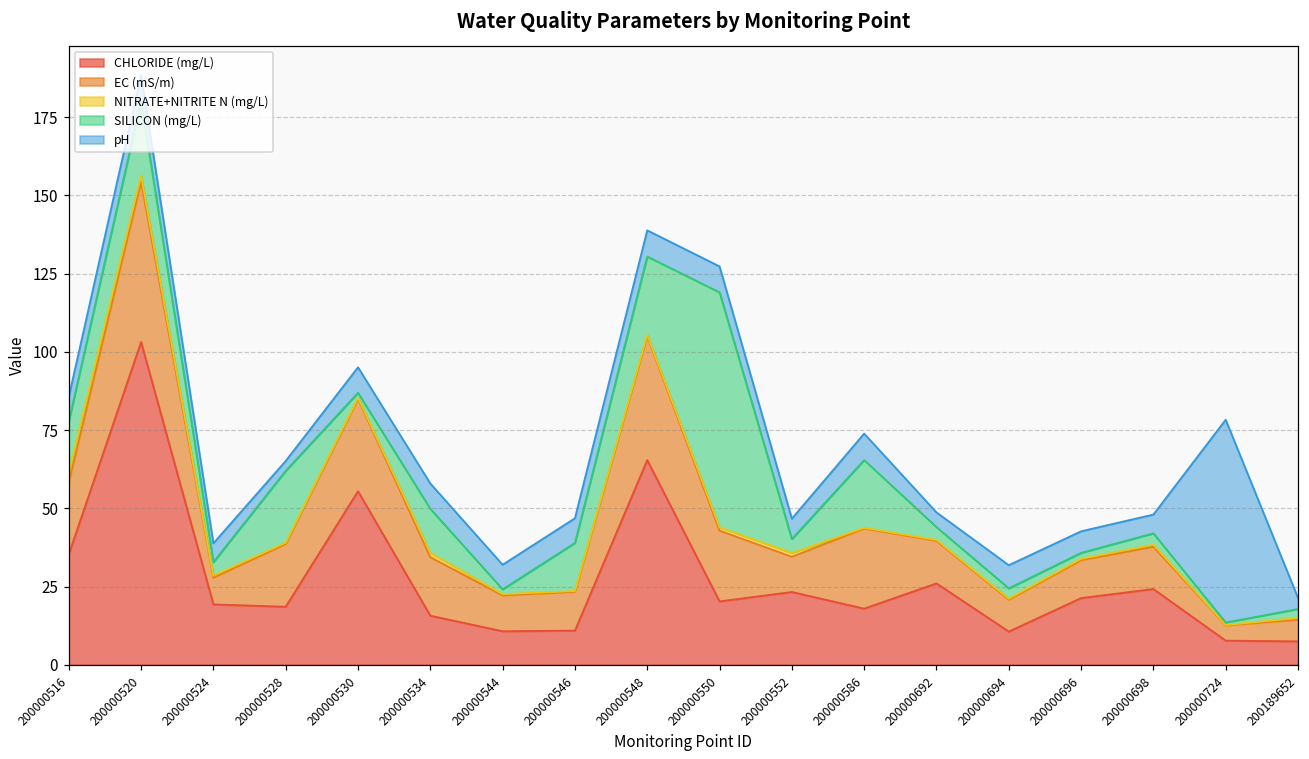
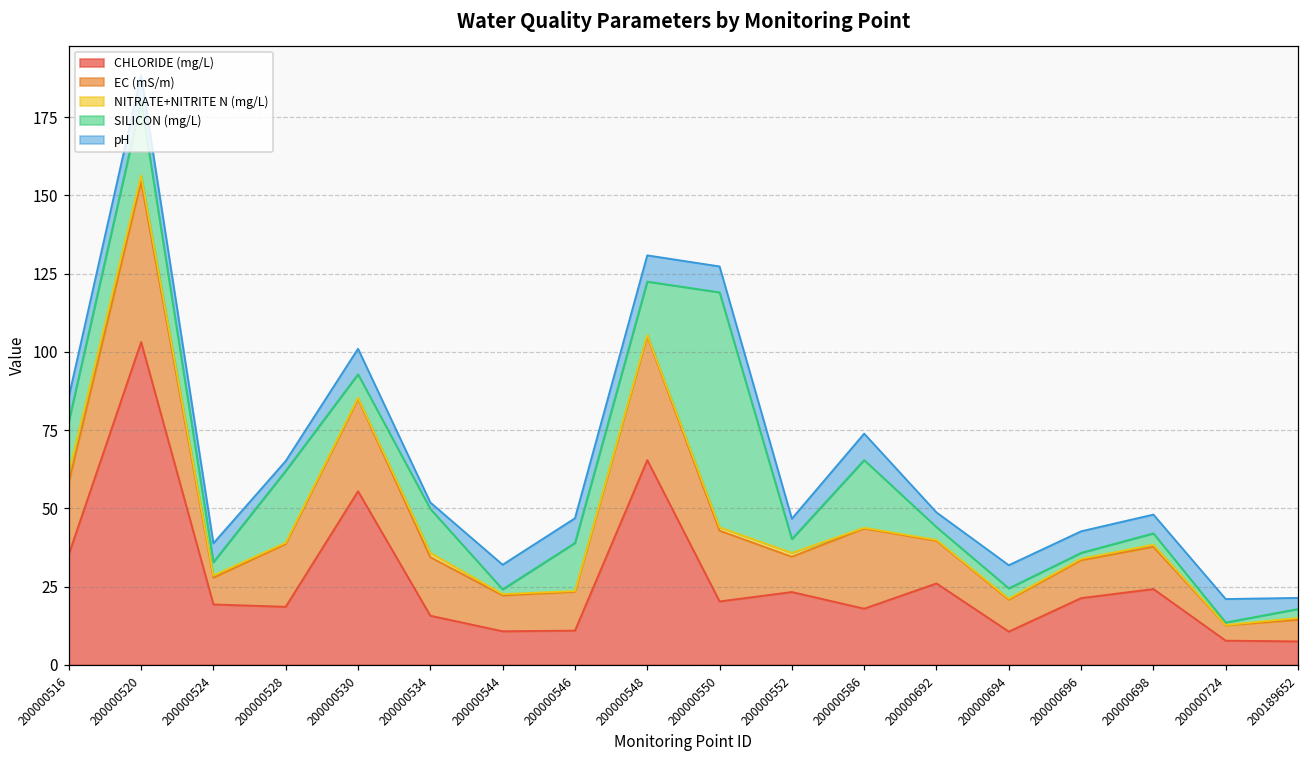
SILICON (mg/L), 200000530: 2 -> 8
pH, 200000534: 8 -> 2
SILICON (mg/L), 200000548: 25 -> 17
pH, 200000724: 65 -> 7
